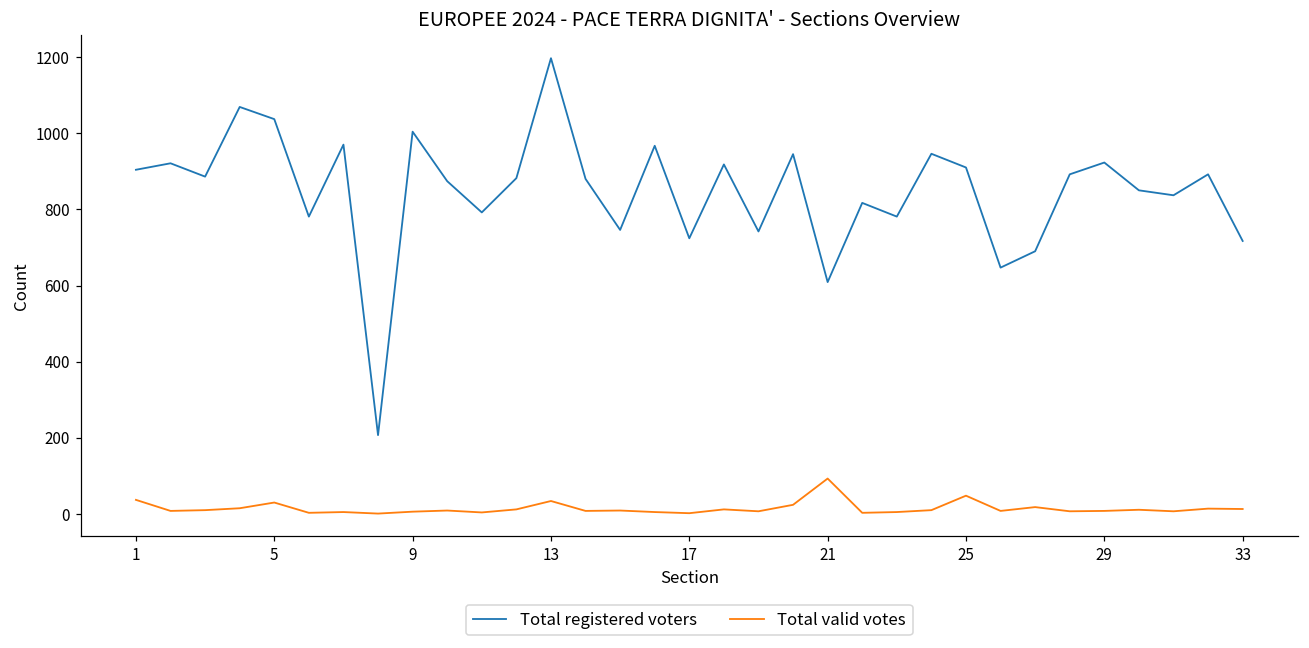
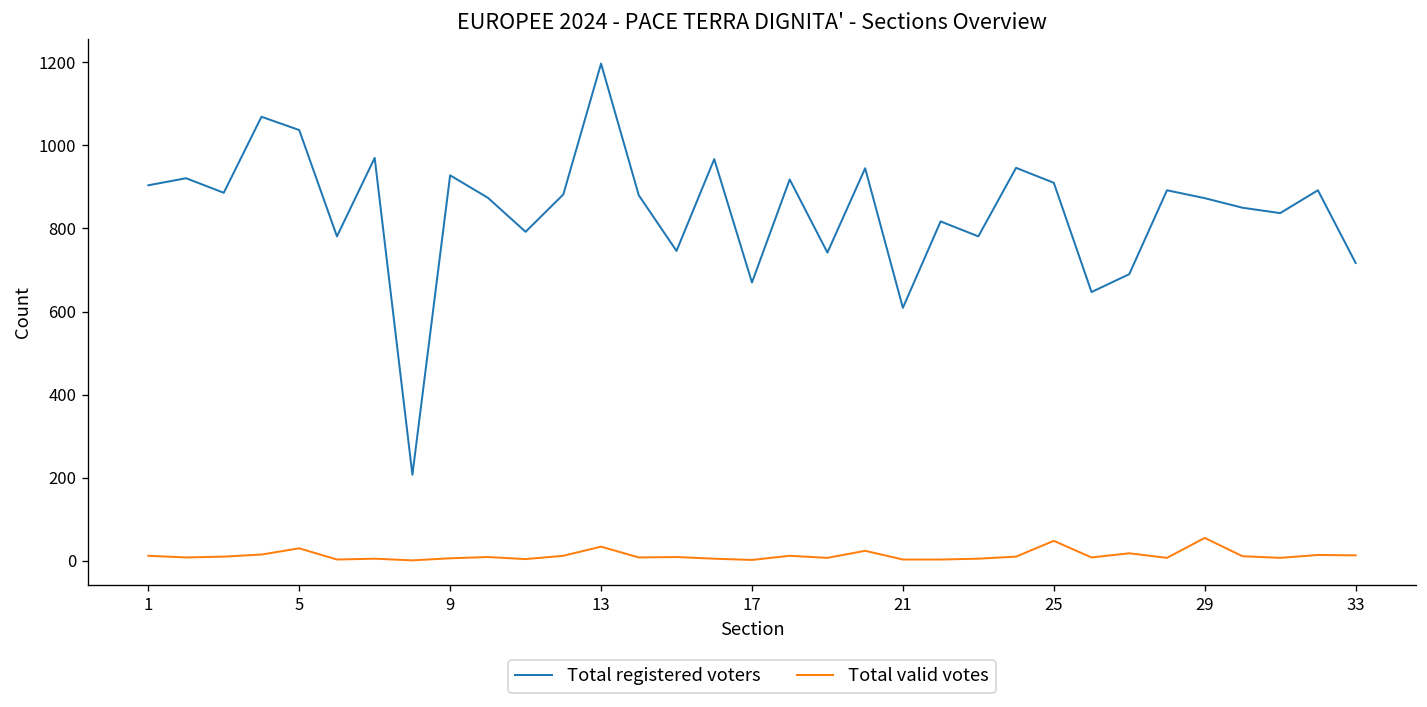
Total valid votes, 1: 40 -> 10
Total registered voters, 9: 1000 -> 930
Total registered voters, 17: 720 -> 670
Total valid votes, 21: 90 -> 0
Total registered voters, 29: 920 -> 870
Total valid votes, 29: 10 -> 60
